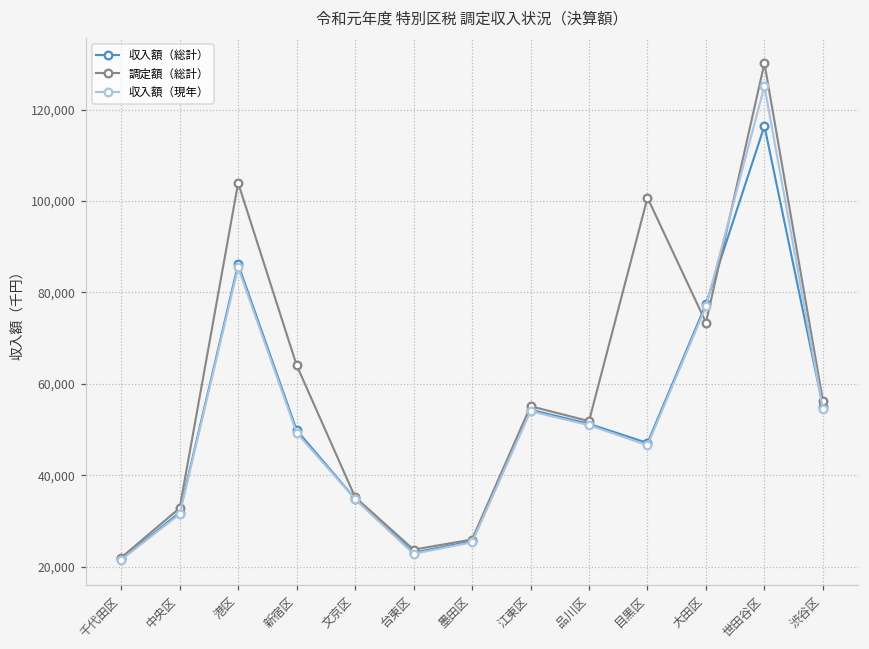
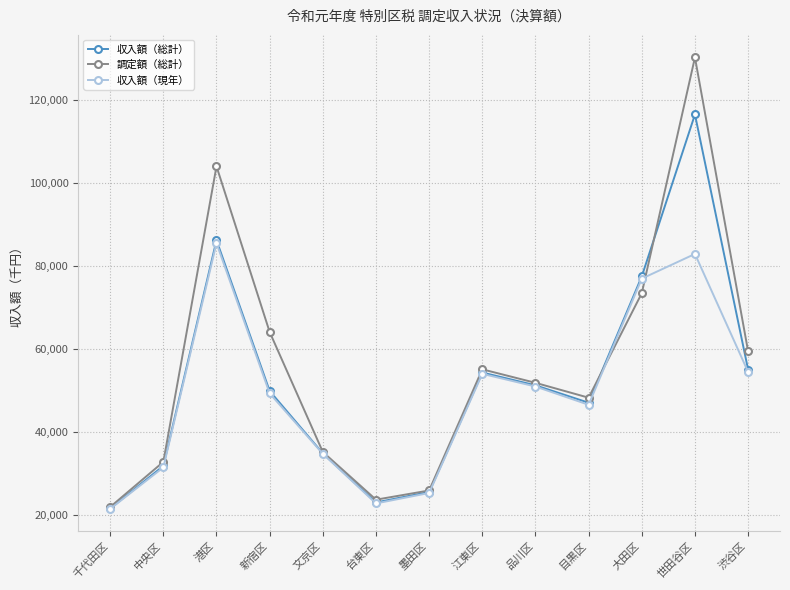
調定額（総計）, 目黒区: 101,000 -> 48,000
収入額（現年）, 世田谷区: 125,000 -> 83,000
調定額（総計）, 渋谷区: 56,000 -> 59,000
